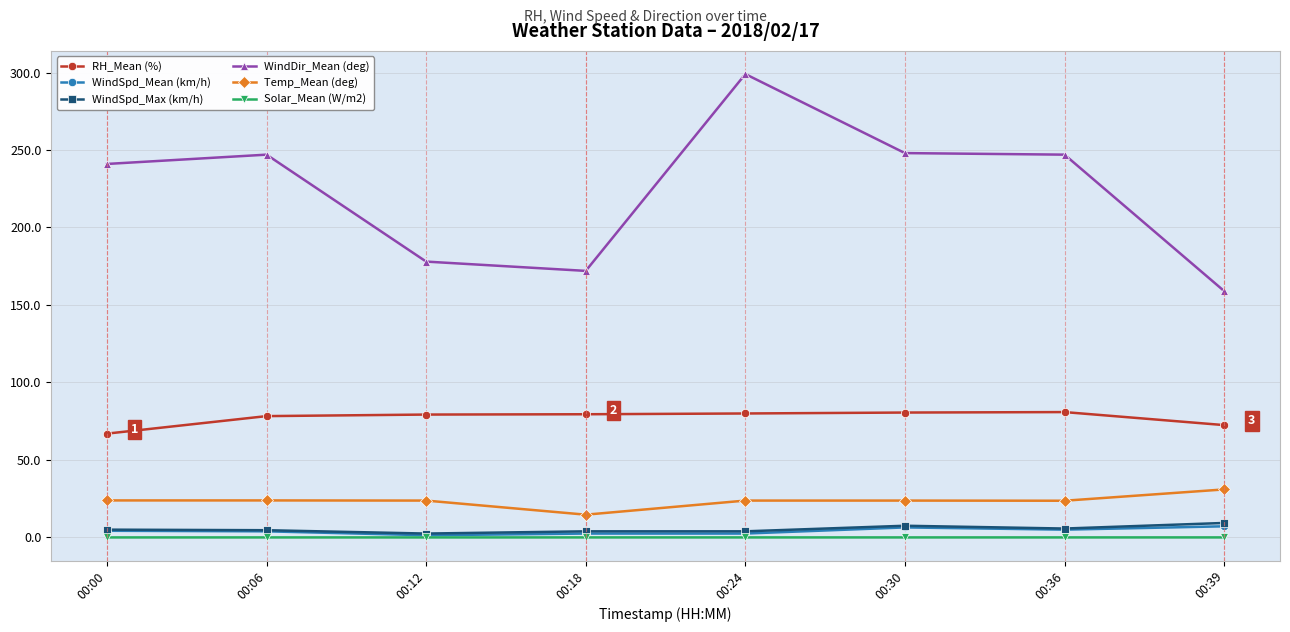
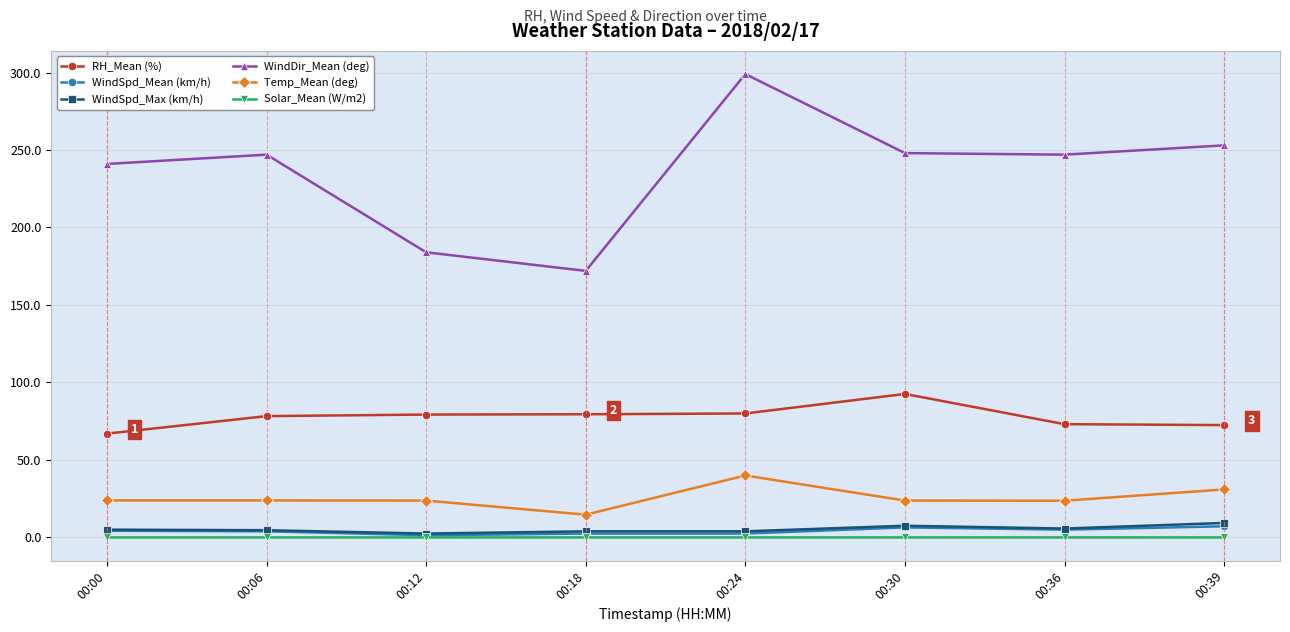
WindDir_Mean (deg), 00:12: 178 -> 184
Temp_Mean (deg), 00:24: 24 -> 40
RH_Mean (%), 00:30: 81 -> 93
RH_Mean (%), 00:36: 81 -> 73
WindDir_Mean (deg), 00:39: 159 -> 253
